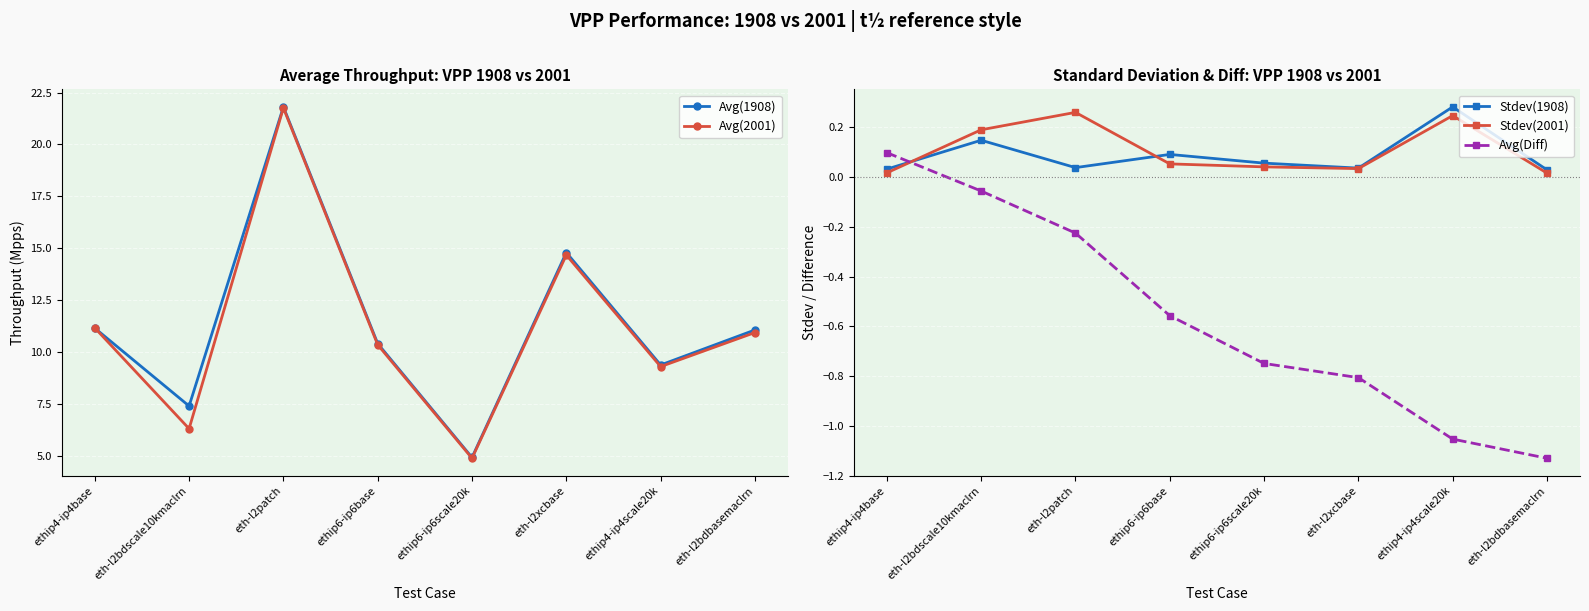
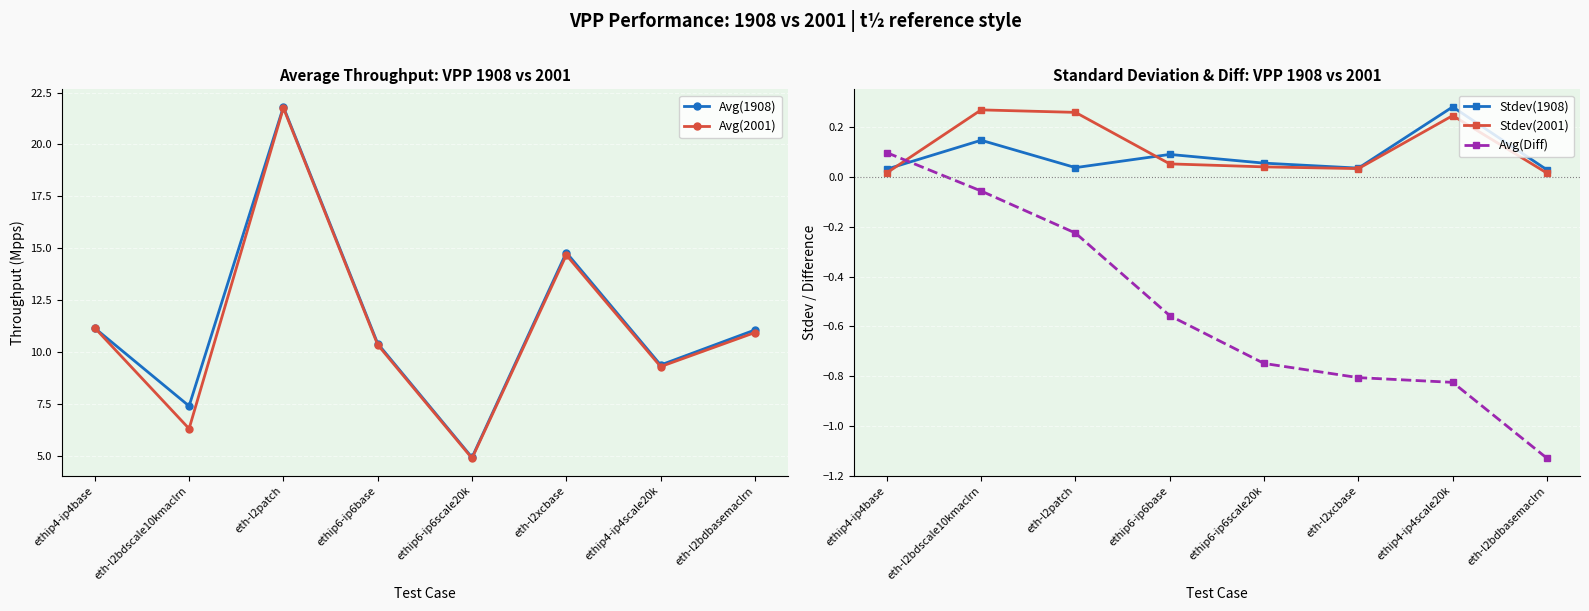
Standard Deviation & Diff: VPP 1908 vs 2001, Stdev(2001), eth-l2bdscale10kmaclrn: 0.19 -> 0.27
Standard Deviation & Diff: VPP 1908 vs 2001, Avg(Diff), ethip4-ip4scale20k: -1.05 -> -0.83
